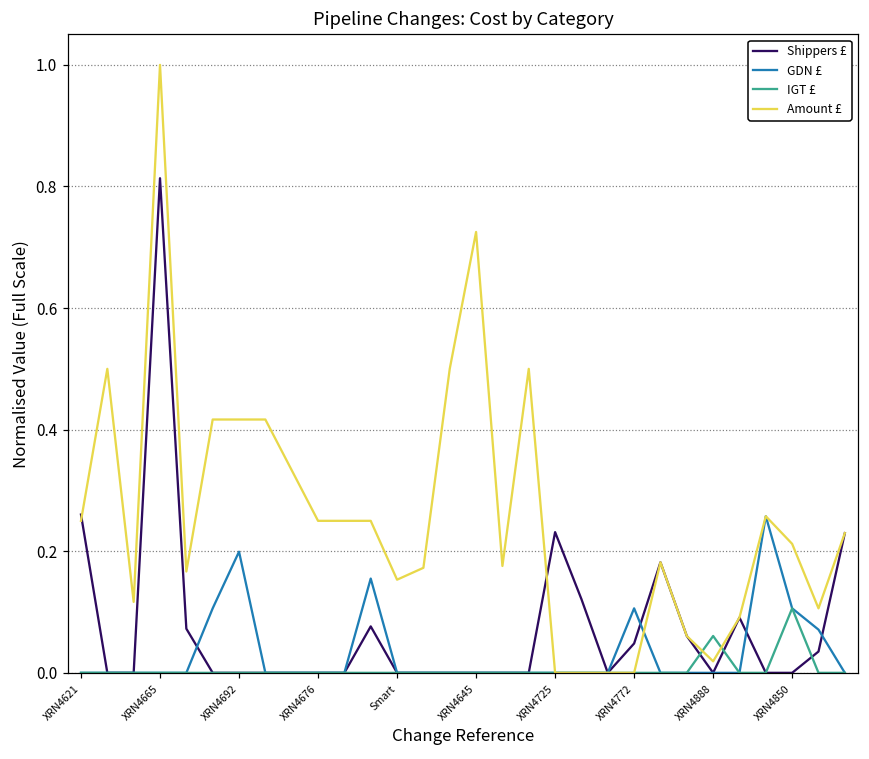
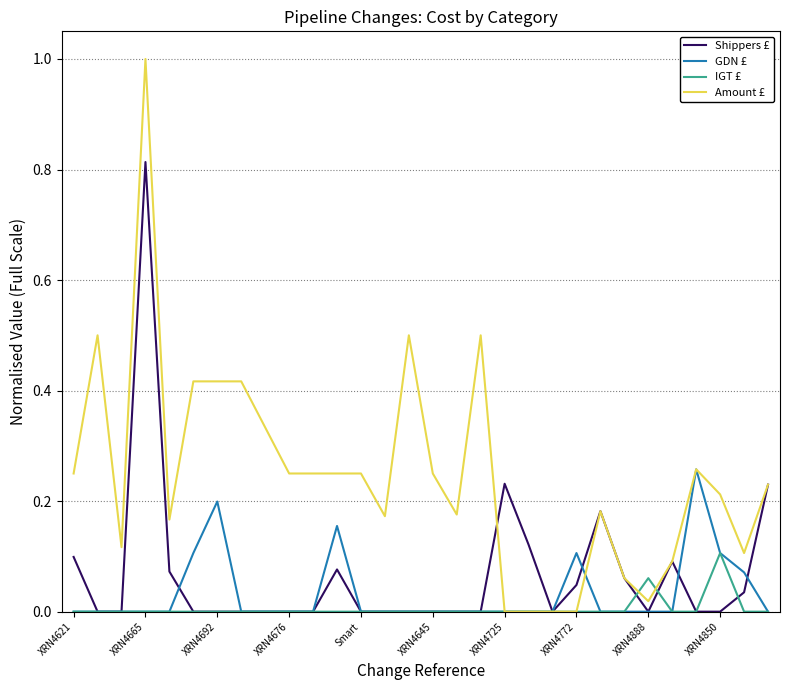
Shippers £, XRN4621: 0.26 -> 0.10
Amount £, Smart: 0.15 -> 0.25
Amount £, XRN4645: 0.73 -> 0.25
